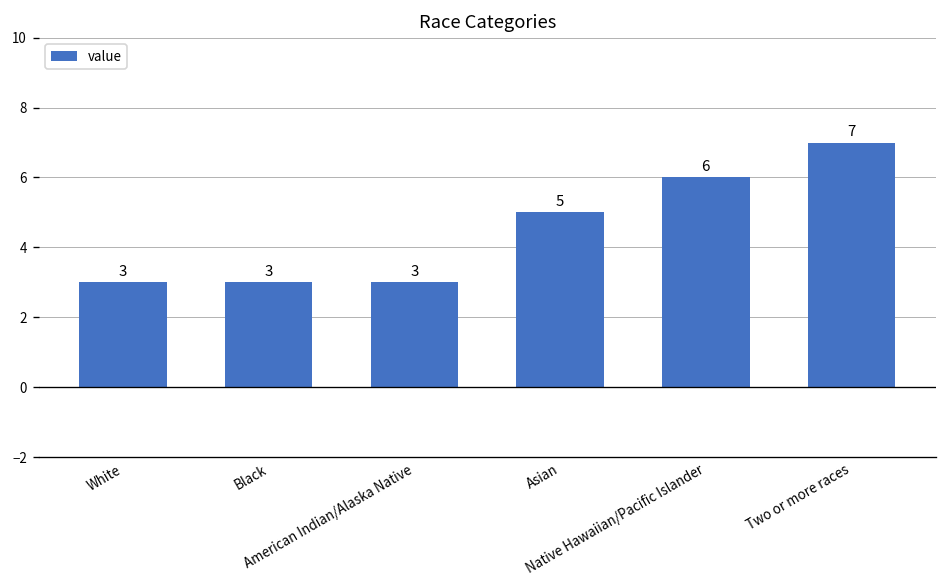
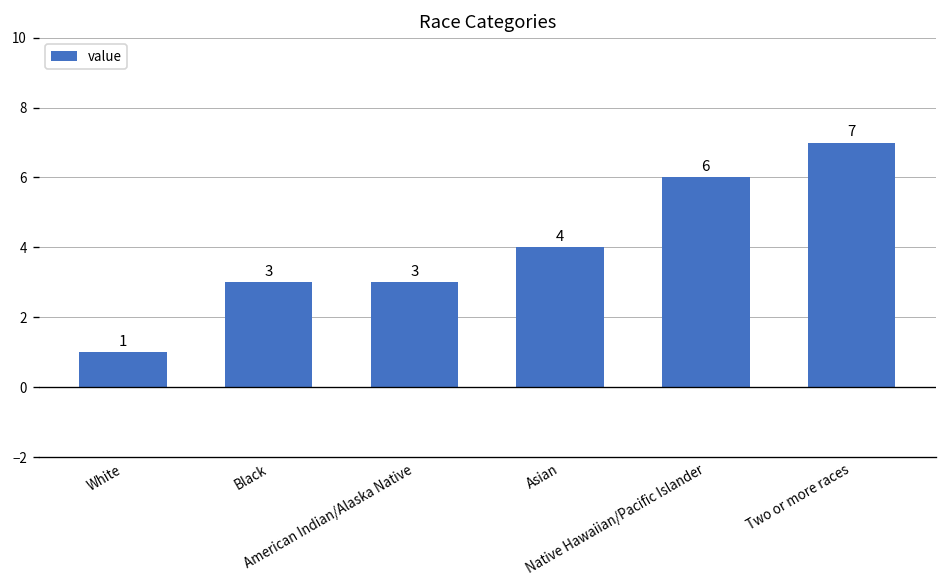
White: 3 -> 1
Asian: 5 -> 4
